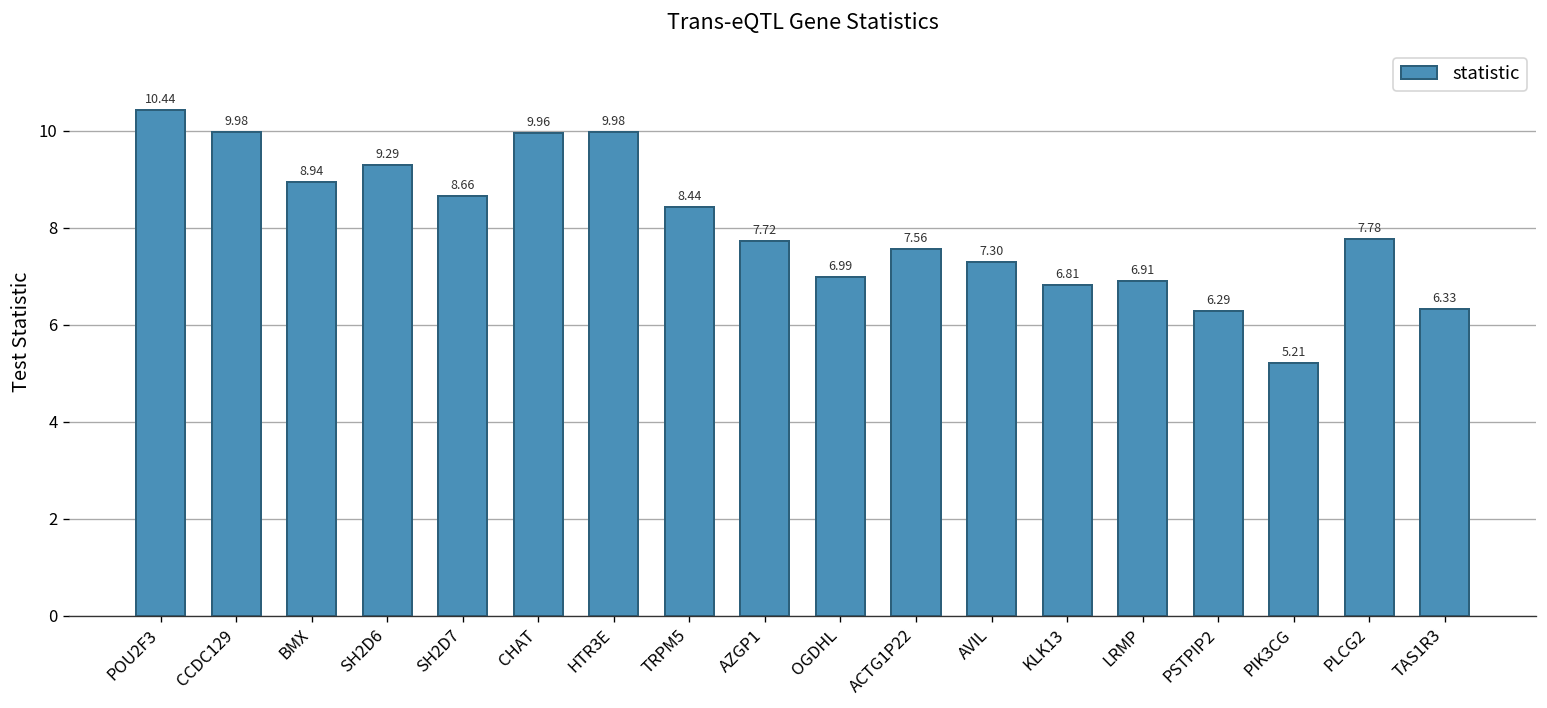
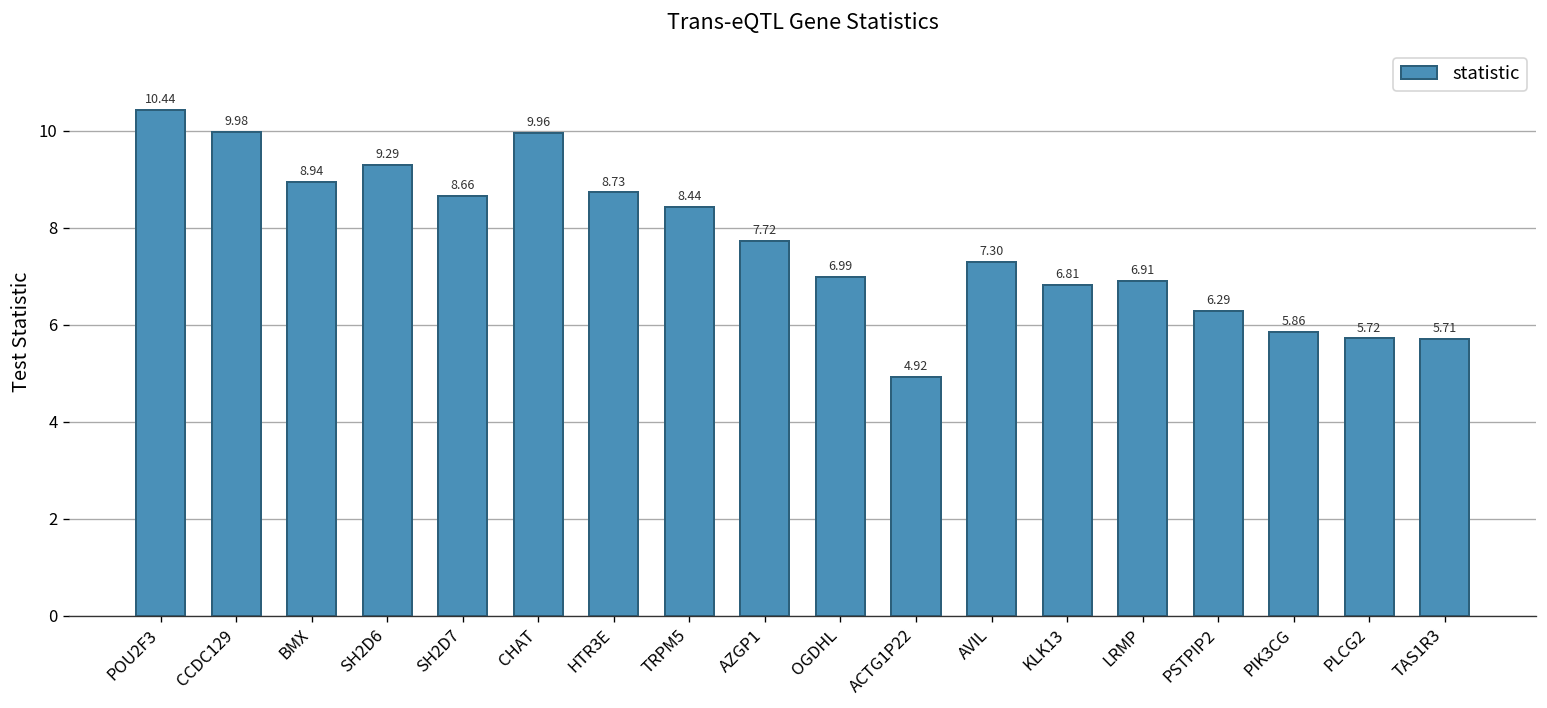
HTR3E: 9.98 -> 8.73
ACTG1P22: 7.56 -> 4.92
PIK3CG: 5.21 -> 5.86
PLCG2: 7.78 -> 5.72
TAS1R3: 6.33 -> 5.71
